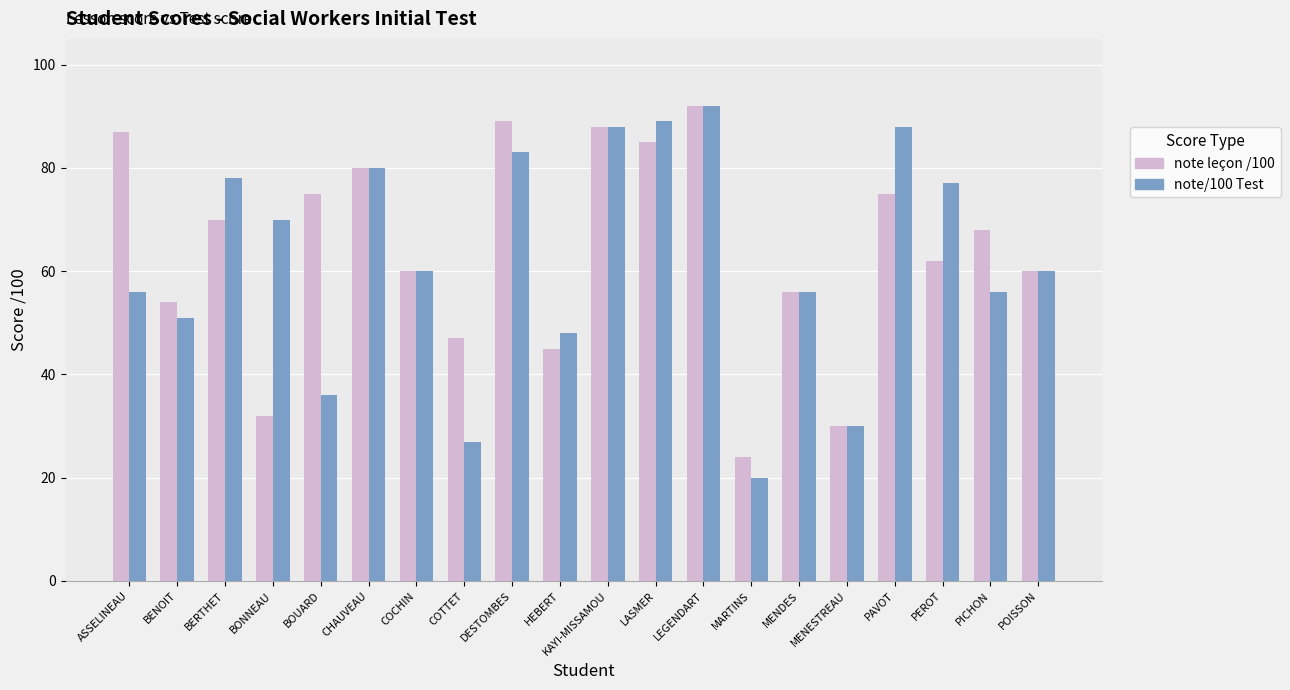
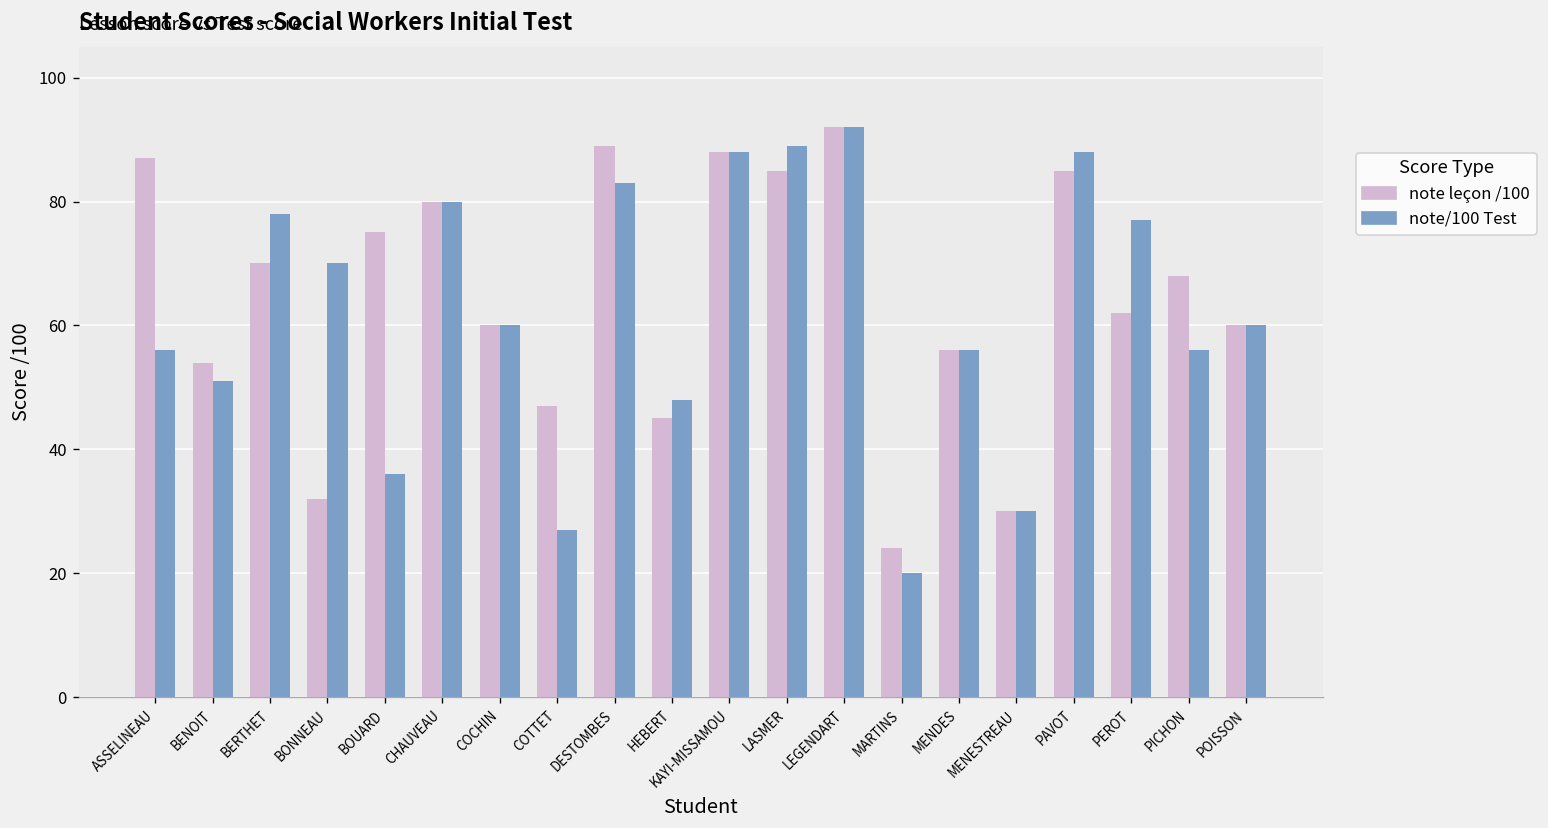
note leçon /100, PAVOT: 75 -> 85
